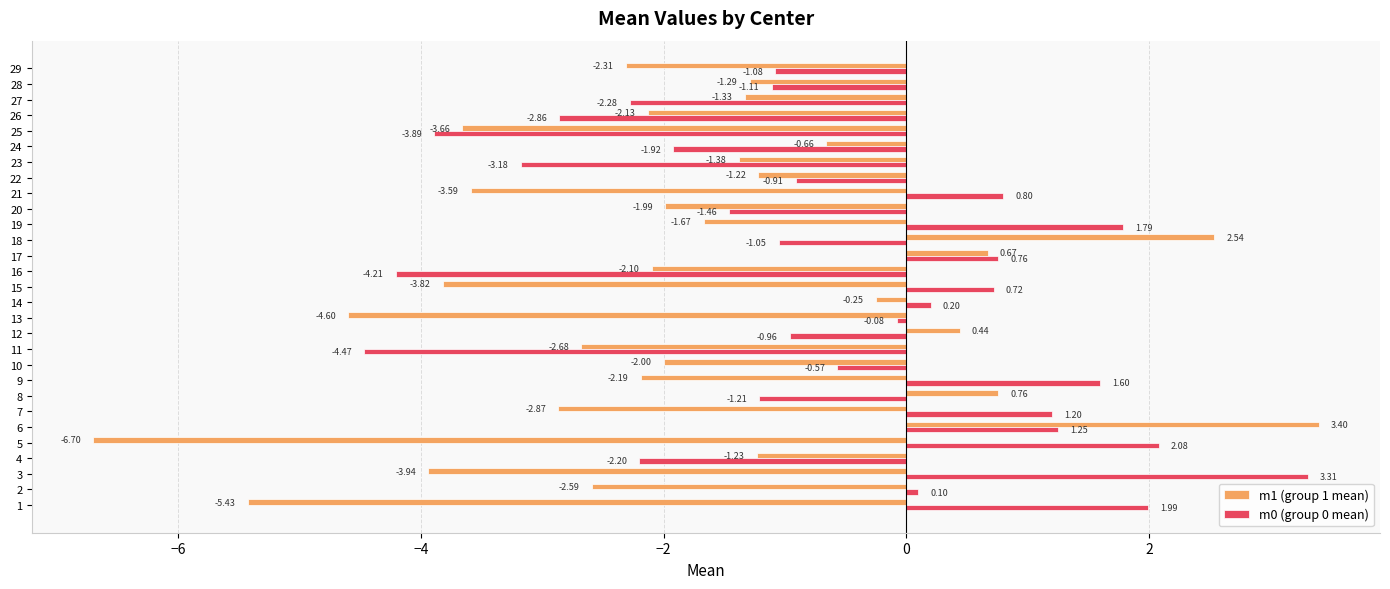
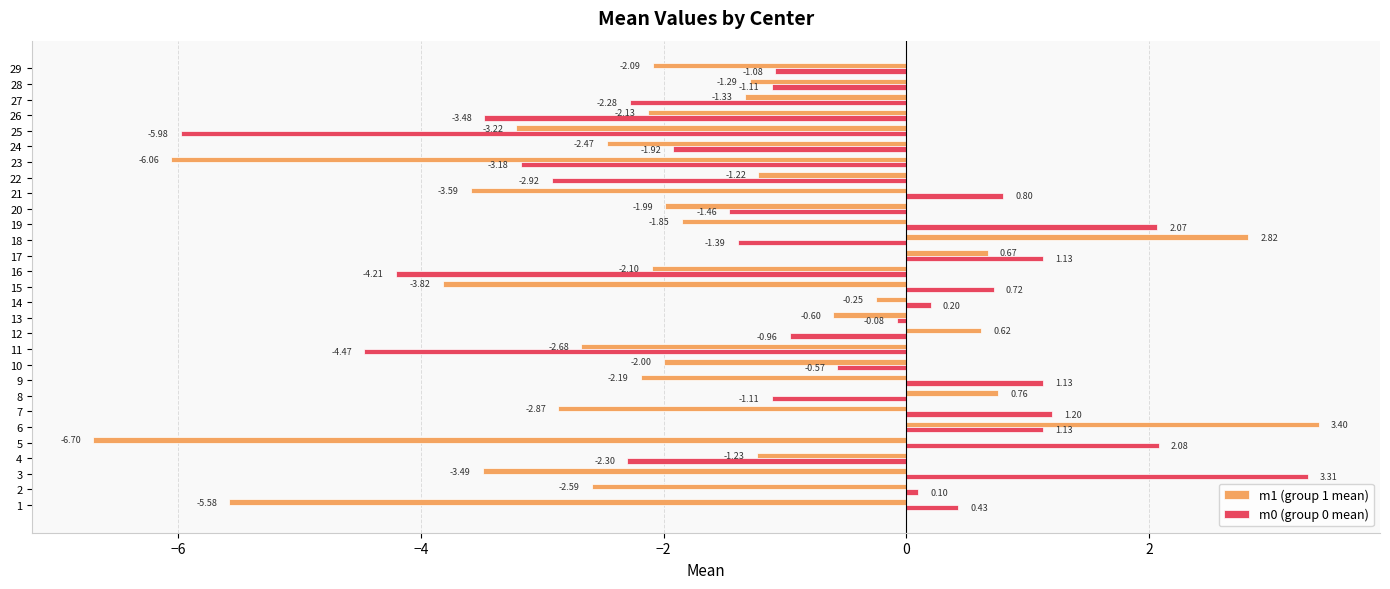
m1 (group 1 mean), 29: -2.31 -> -2.09
m0 (group 0 mean), 26: -2.86 -> -3.48
m1 (group 1 mean), 25: -3.66 -> -3.22
m0 (group 0 mean), 25: -3.89 -> -5.98
m1 (group 1 mean), 24: -0.66 -> -2.47
m1 (group 1 mean), 23: -1.38 -> -6.06
m0 (group 0 mean), 22: -0.91 -> -2.92
m1 (group 1 mean), 19: -1.67 -> -1.85
m0 (group 0 mean), 19: 1.79 -> 2.07
m1 (group 1 mean), 18: 2.54 -> 2.82
m0 (group 0 mean), 18: -1.05 -> -1.39
m0 (group 0 mean), 17: 0.76 -> 1.13
m1 (group 1 mean), 13: -4.60 -> -0.60
m1 (group 1 mean), 12: 0.44 -> 0.62
m0 (group 0 mean), 9: 1.60 -> 1.13
m0 (group 0 mean), 8: -1.21 -> -1.11
m0 (group 0 mean), 6: 1.25 -> 1.13
m0 (group 0 mean), 4: -2.20 -> -2.30
m1 (group 1 mean), 3: -3.94 -> -3.49
m1 (group 1 mean), 1: -5.43 -> -5.58
m0 (group 0 mean), 1: 1.99 -> 0.43
